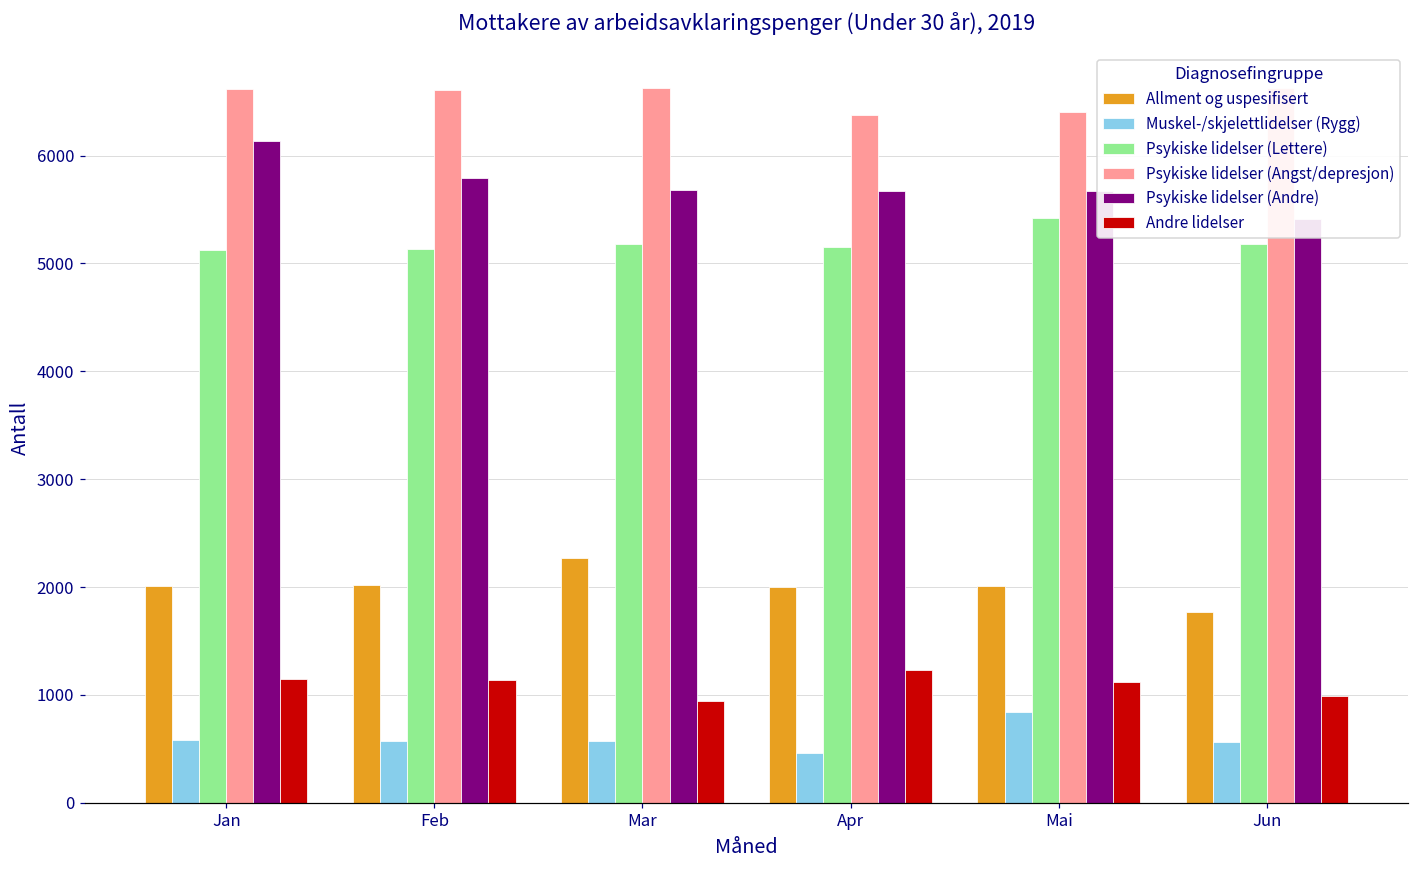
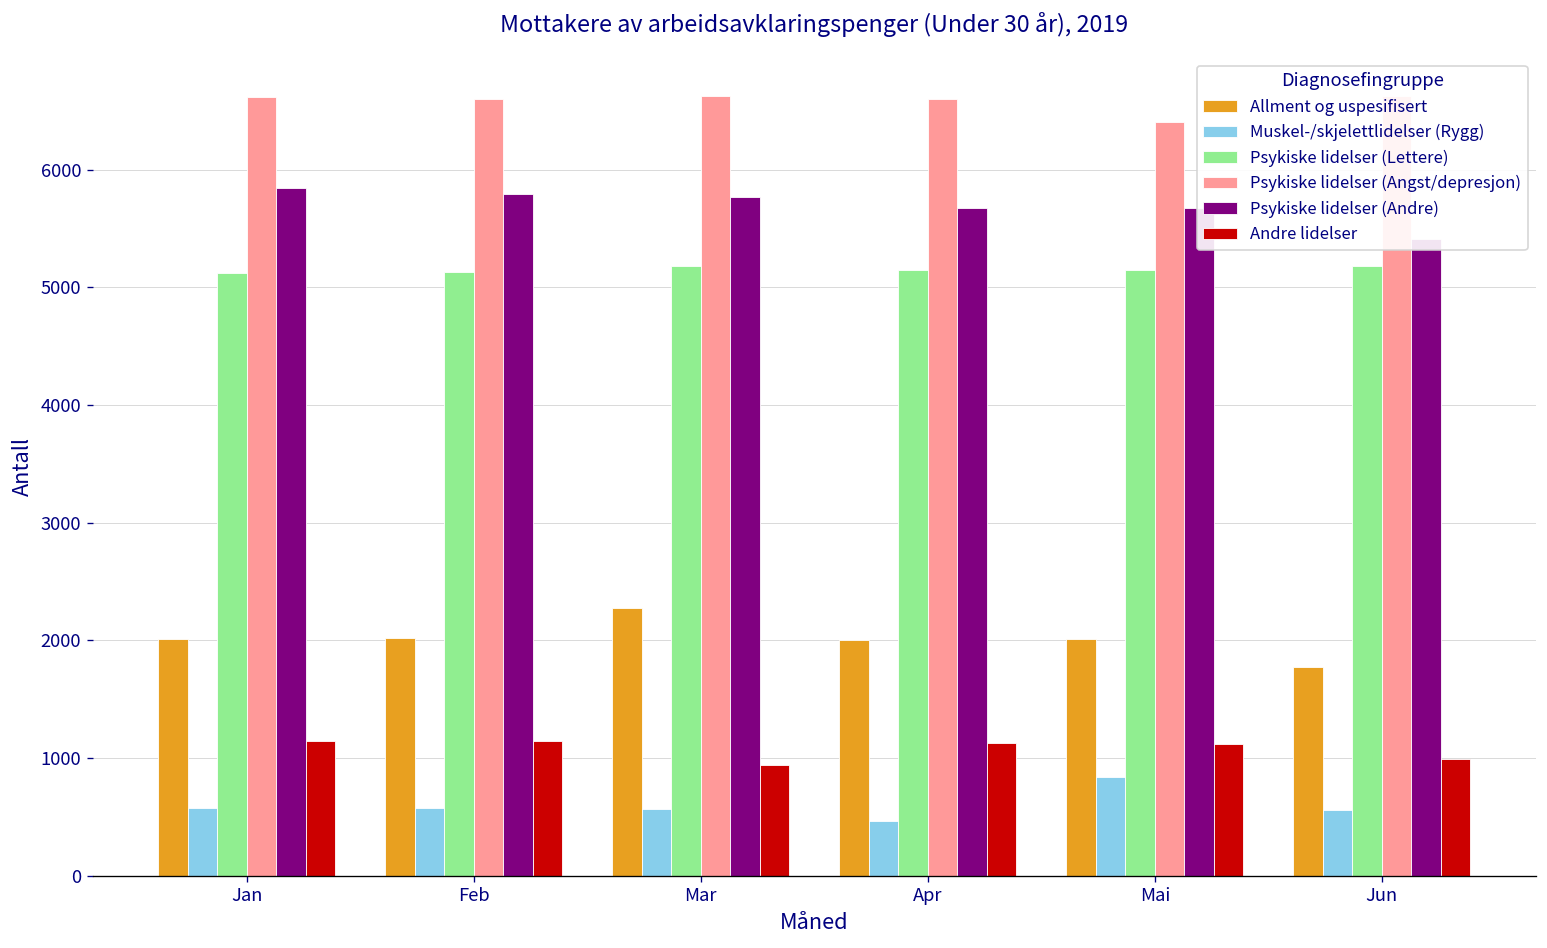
Psykiske lidelser (Andre), Jan: 6100 -> 5800
Psykiske lidelser (Andre), Mar: 5700 -> 5800
Psykiske lidelser (Angst/depresjon), Apr: 6400 -> 6600
Andre lidelser, Apr: 1200 -> 1100
Psykiske lidelser (Lettere), Mai: 5400 -> 5200
